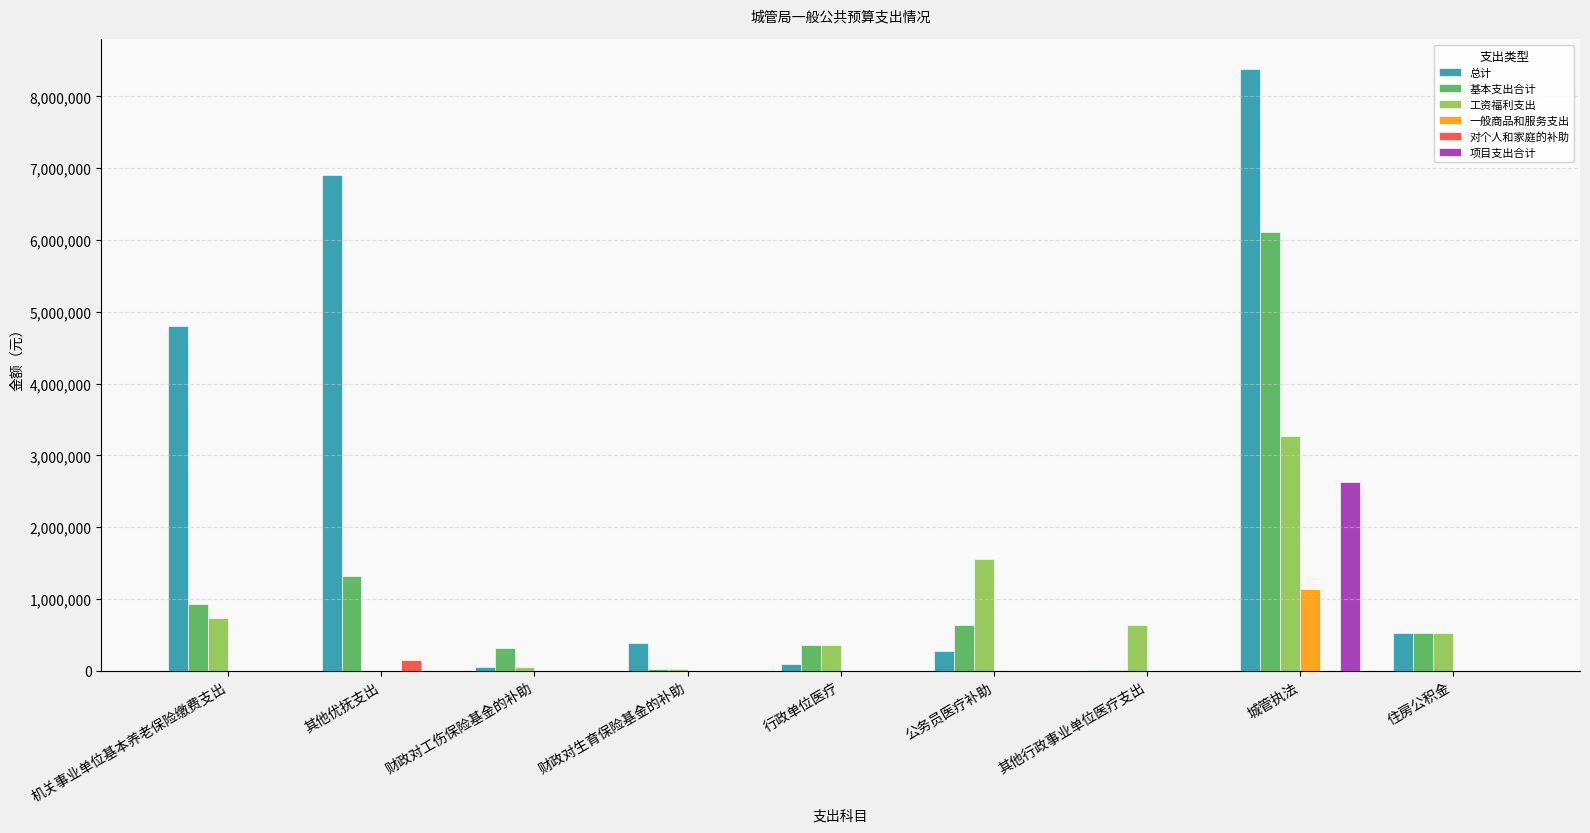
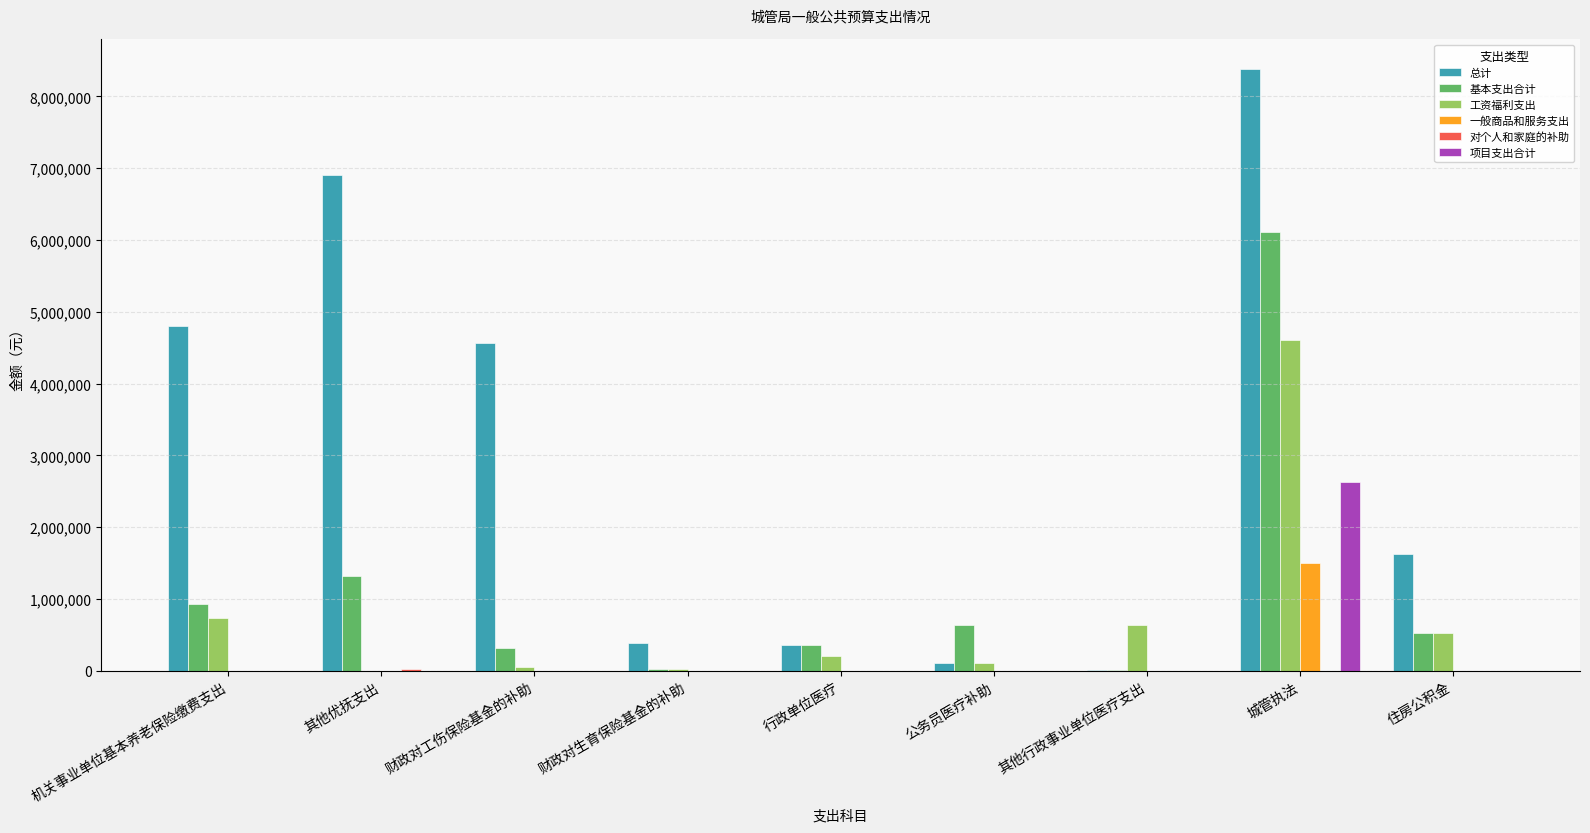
对个人和家庭的补助, 其他优抚支出: 200,000 -> 0
总计, 财政对工伤保险基金的补助: 0 -> 4,600,000
总计, 行政单位医疗: 100,000 -> 400,000
工资福利支出, 行政单位医疗: 400,000 -> 200,000
总计, 公务员医疗补助: 300,000 -> 100,000
工资福利支出, 公务员医疗补助: 1,500,000 -> 100,000
工资福利支出, 城管执法: 3,300,000 -> 4,600,000
一般商品和服务支出, 城管执法: 1,100,000 -> 1,500,000
总计, 住房公积金: 500,000 -> 1,600,000
